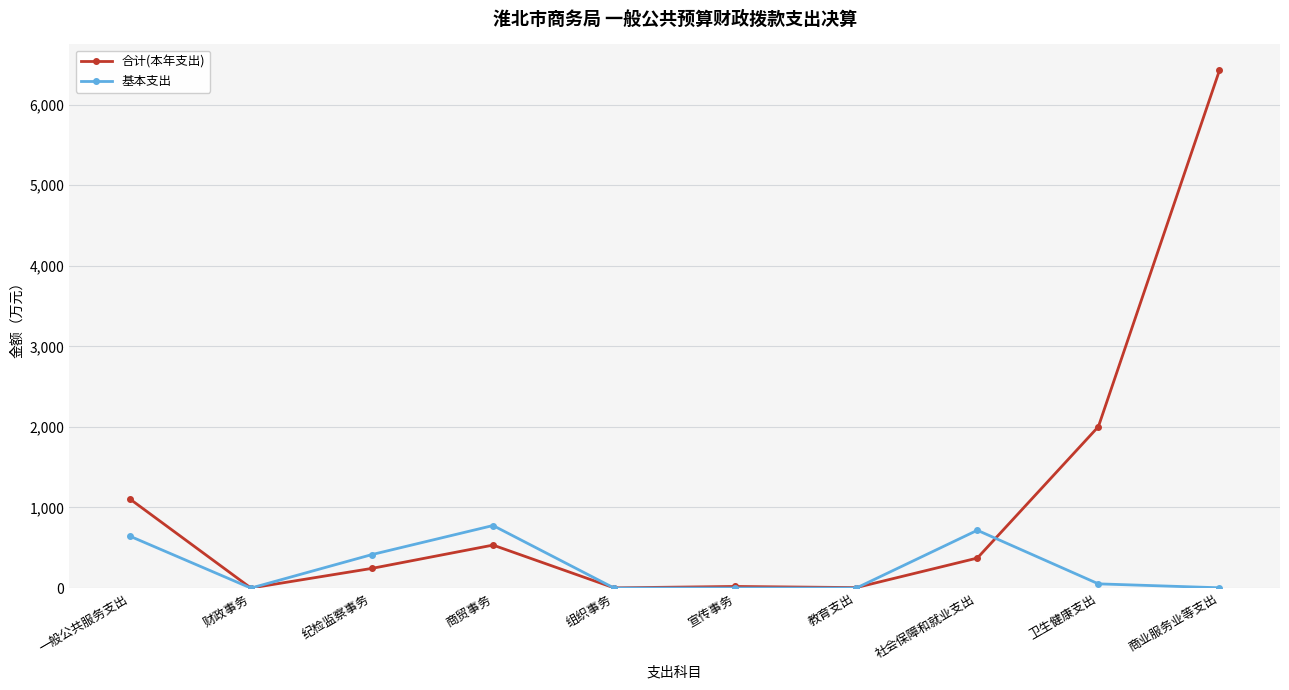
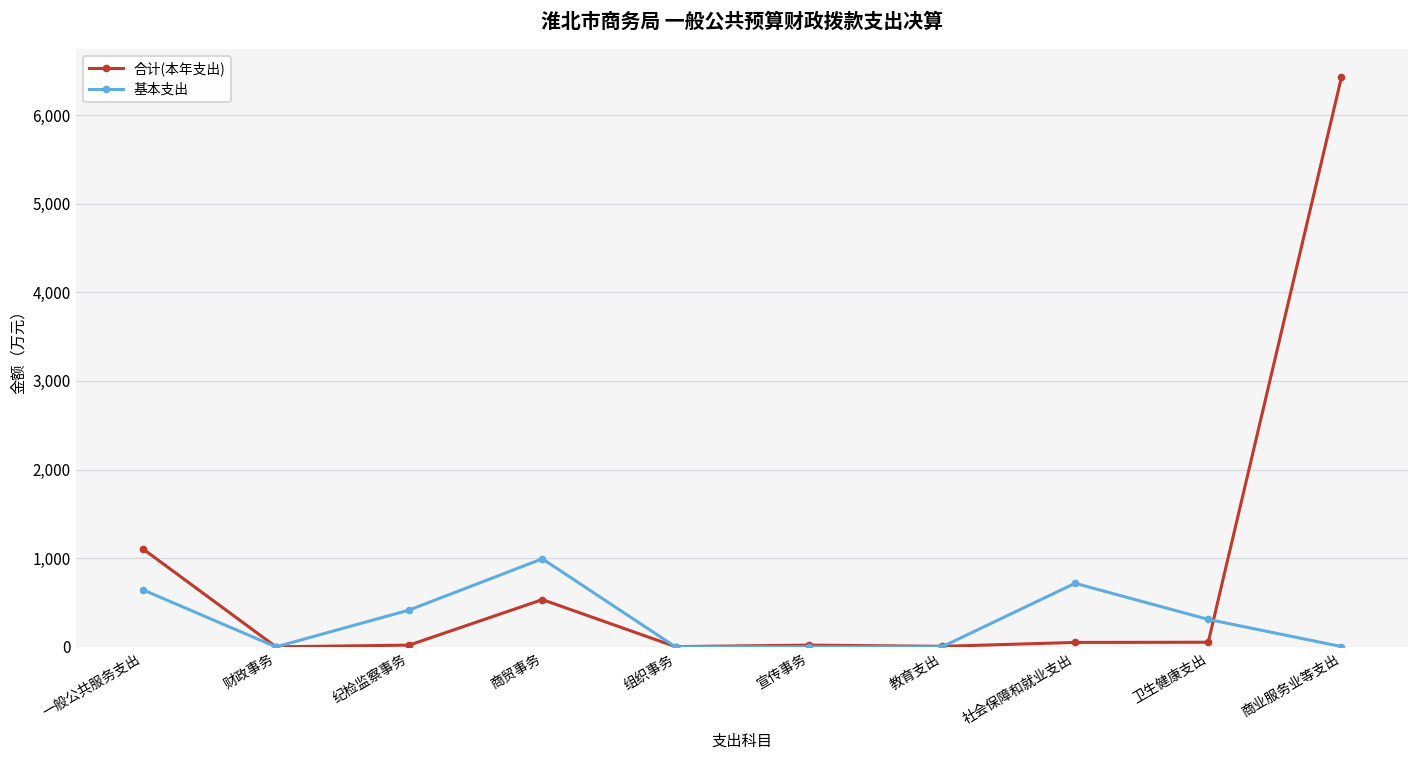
合计(本年支出), 纪检监察事务: 200 -> 0
基本支出, 商贸事务: 800 -> 1,000
合计(本年支出), 社会保障和就业支出: 400 -> 100
合计(本年支出), 卫生健康支出: 2,000 -> 100
基本支出, 卫生健康支出: 100 -> 300
